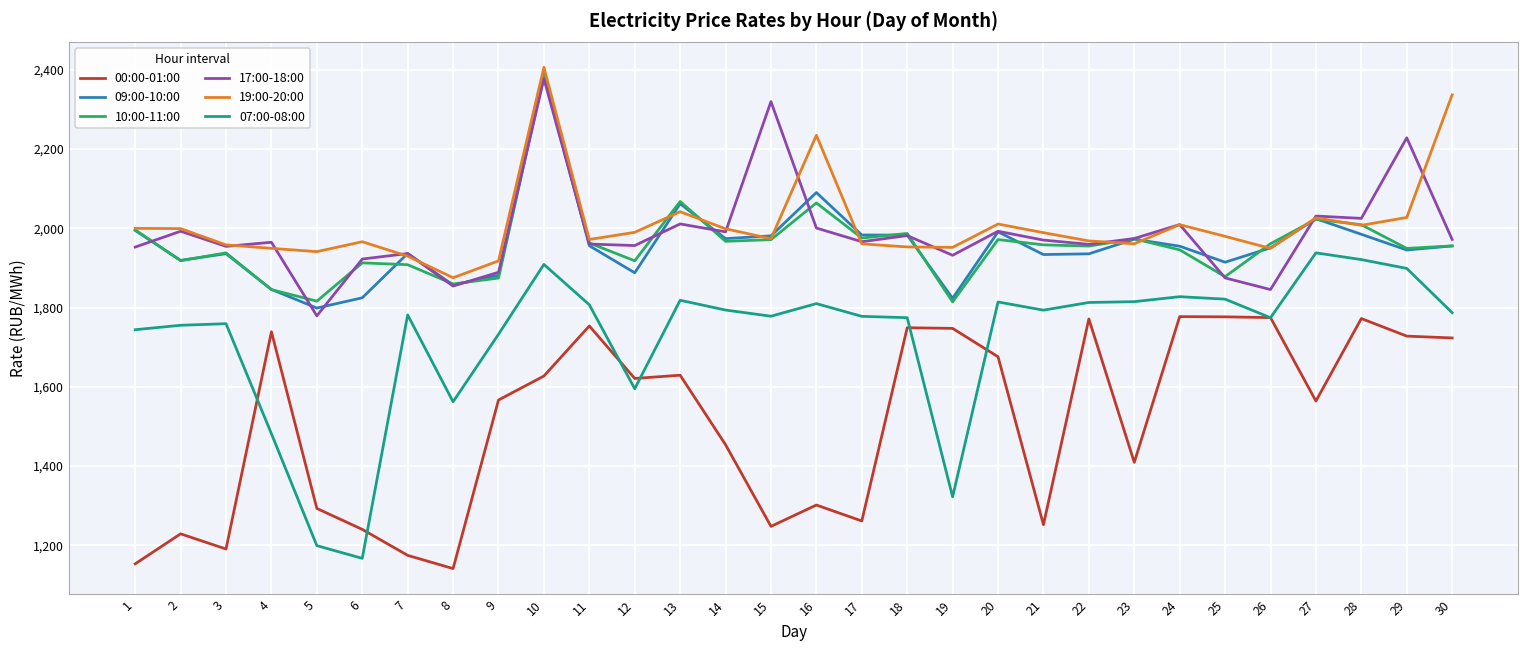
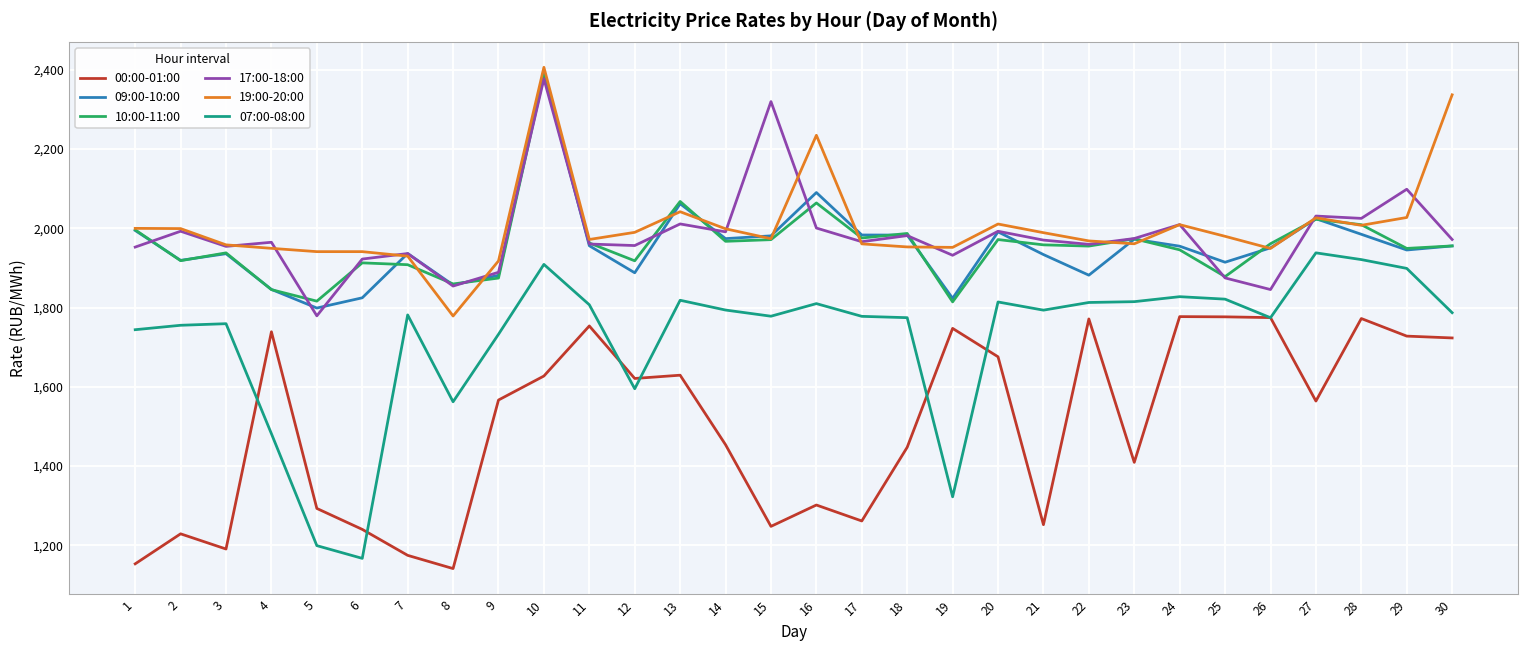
19:00-20:00, 6: 1,970 -> 1,940
19:00-20:00, 8: 1,880 -> 1,780
00:00-01:00, 18: 1,750 -> 1,450
09:00-10:00, 22: 1,940 -> 1,880
17:00-18:00, 29: 2,230 -> 2,100
